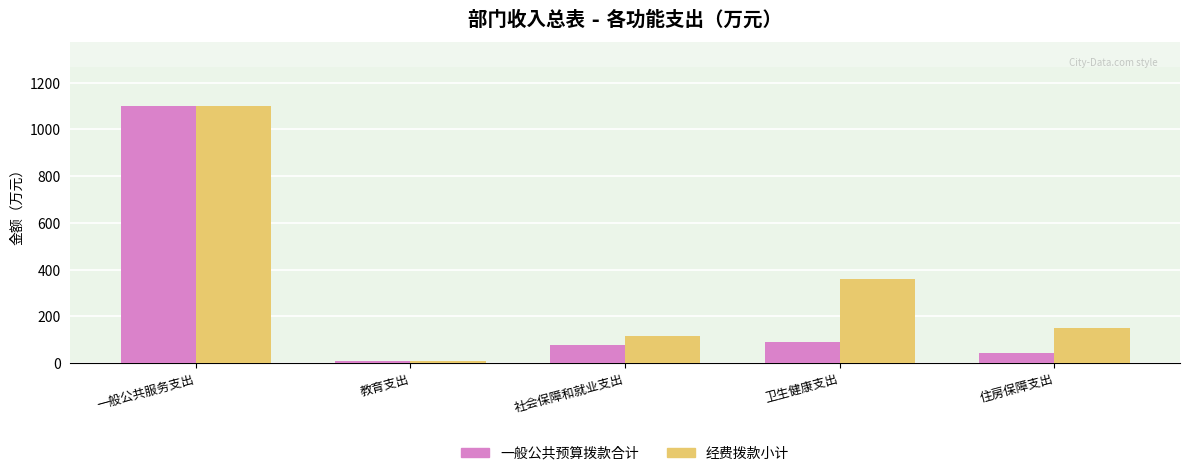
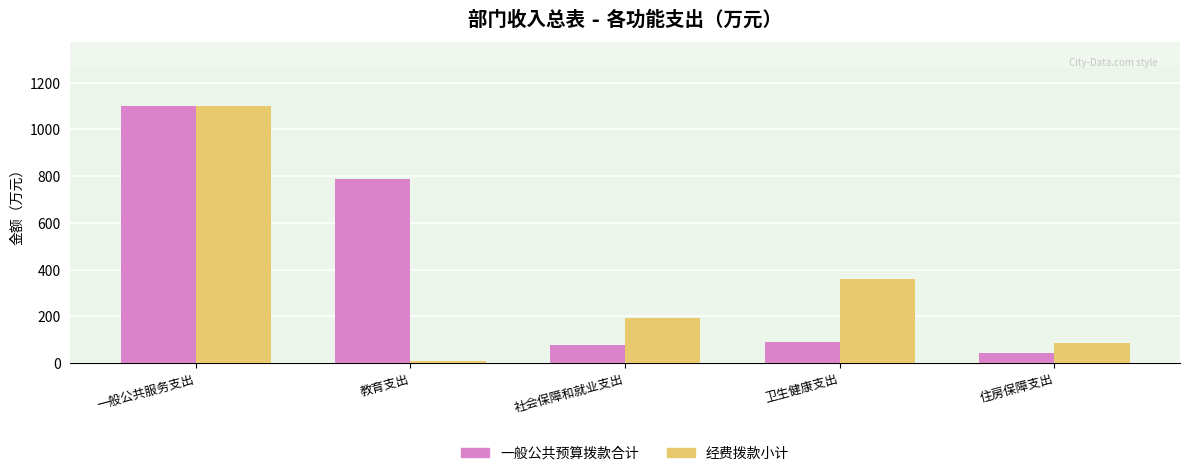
一般公共预算拨款合计, 教育支出: 10 -> 790
经费拨款小计, 社会保障和就业支出: 110 -> 190
经费拨款小计, 住房保障支出: 150 -> 80
